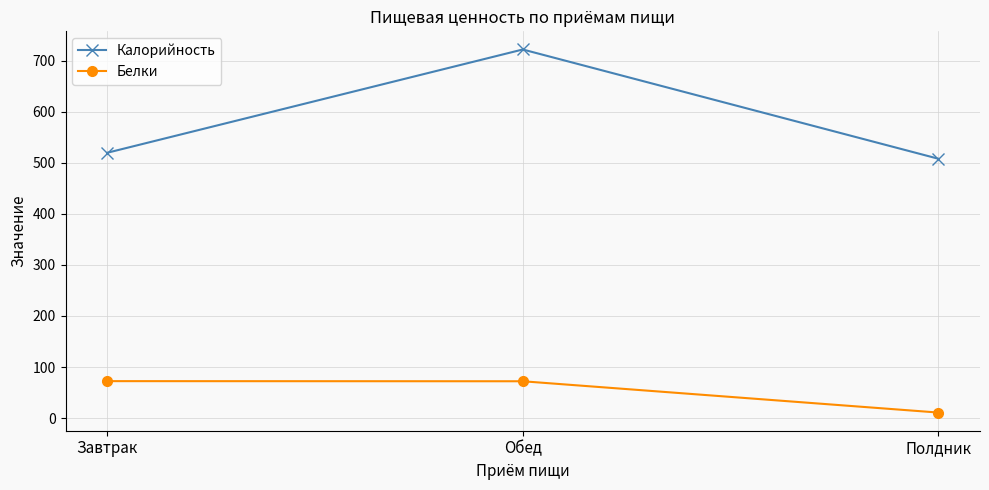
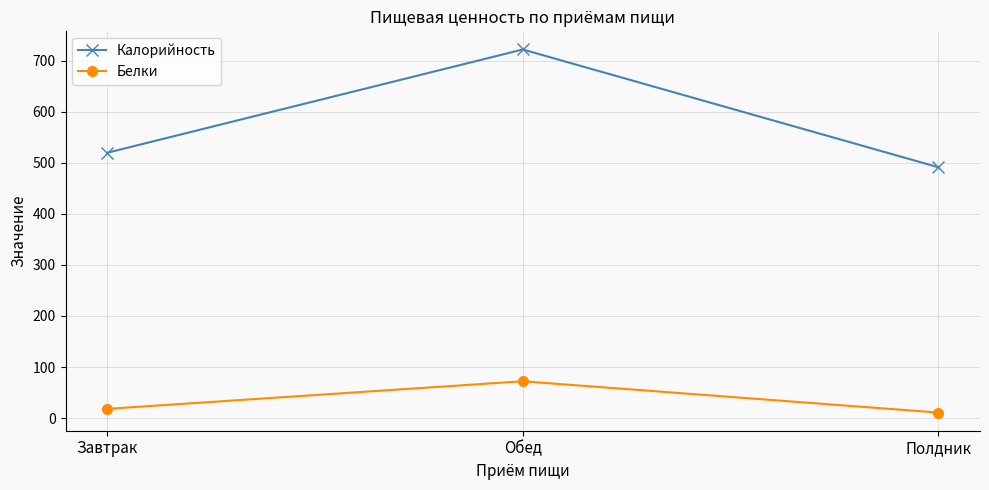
Белки, Завтрак: 70 -> 20
Калорийность, Полдник: 510 -> 490
